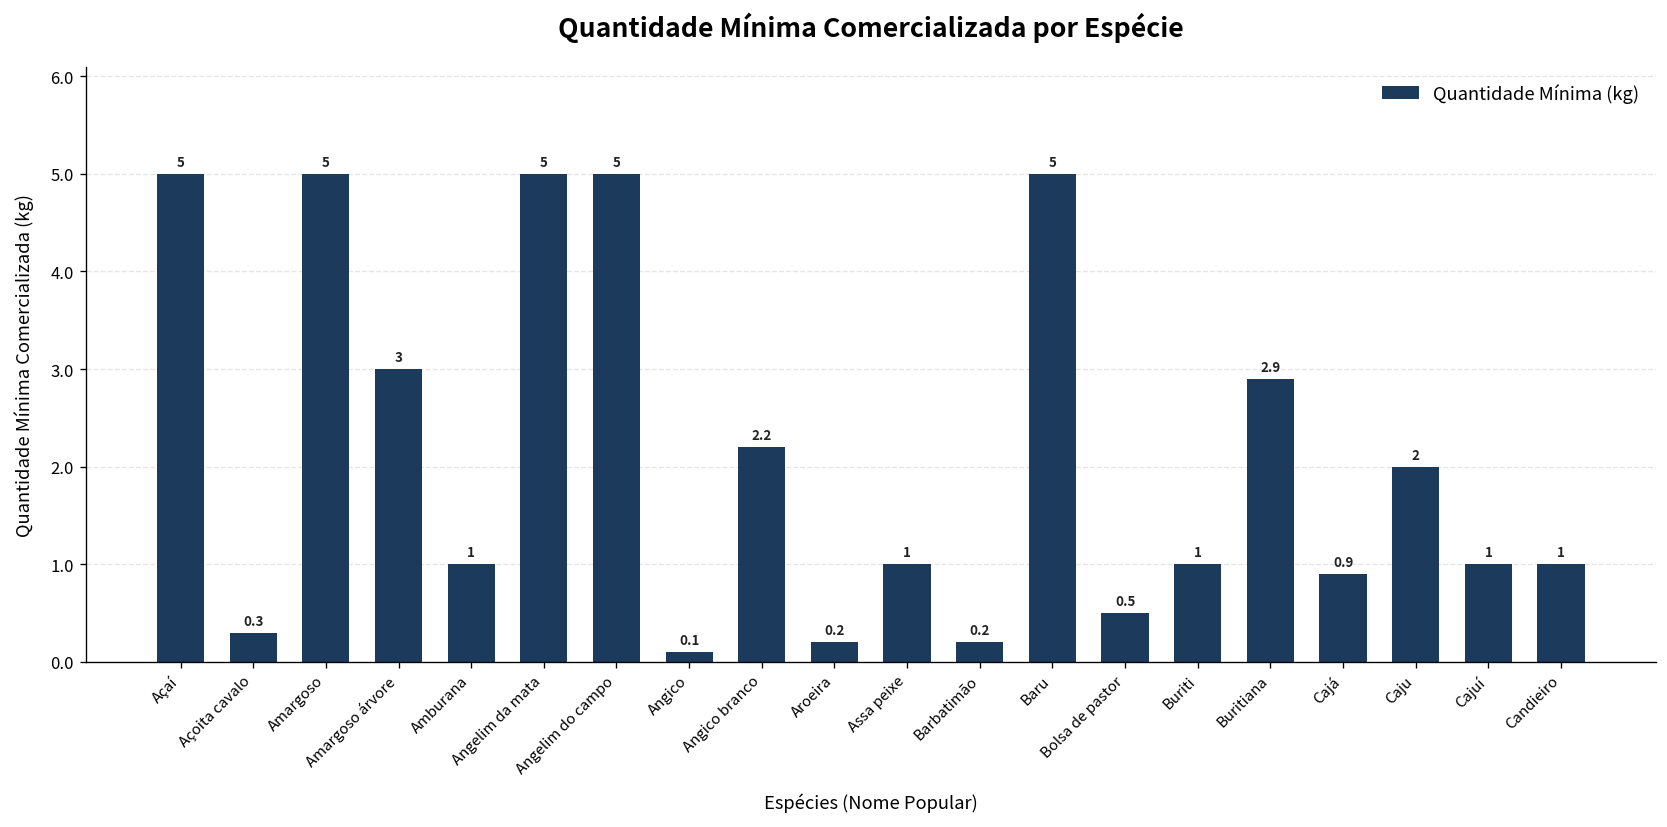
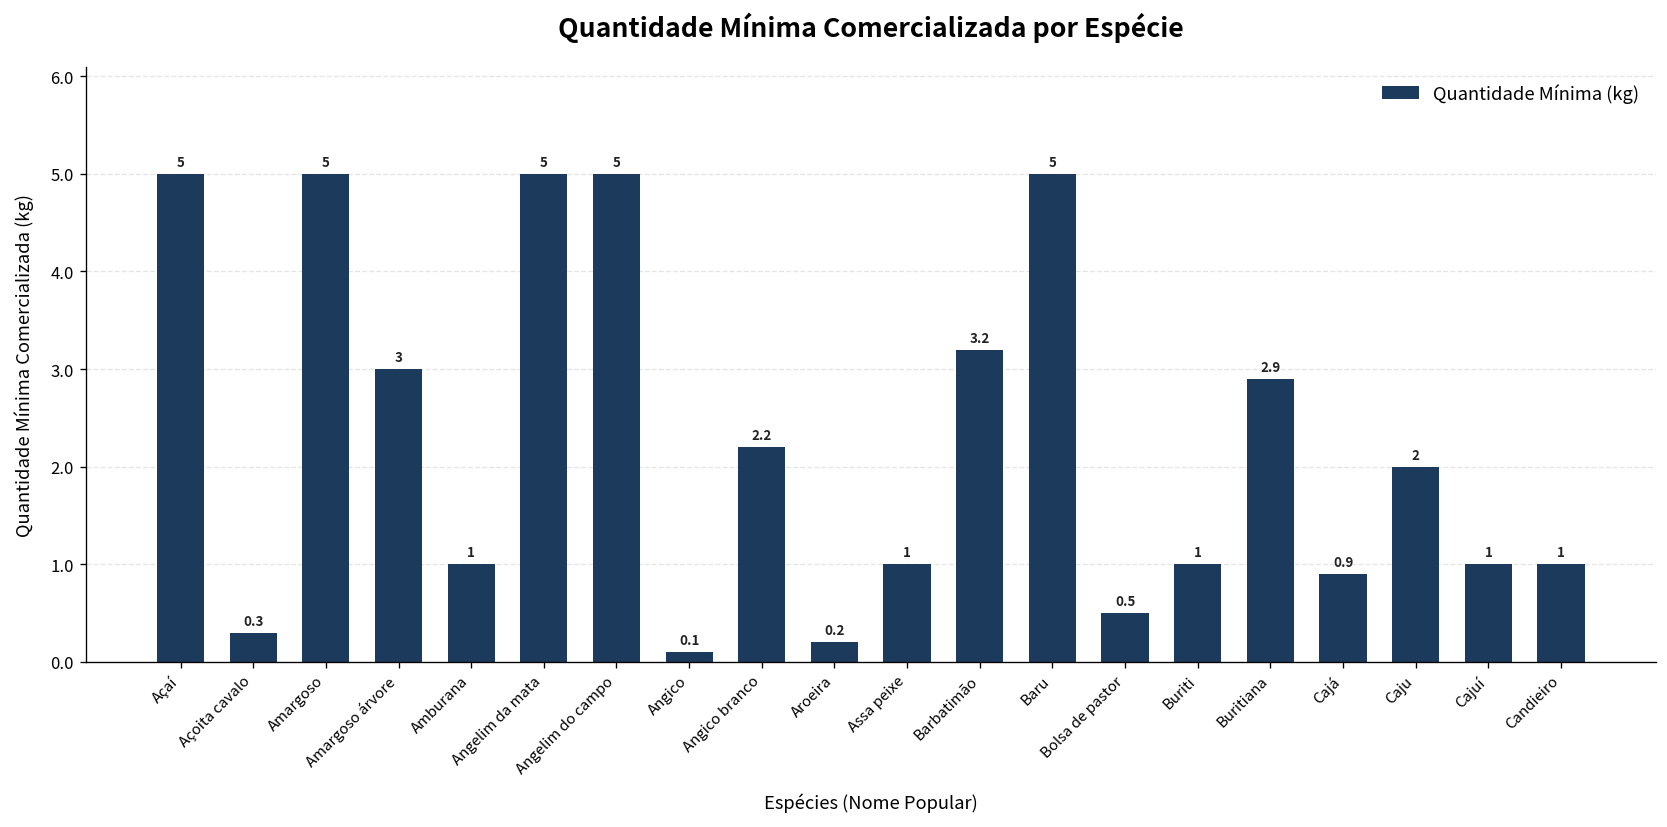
Barbatimão: 0.2 -> 3.2
